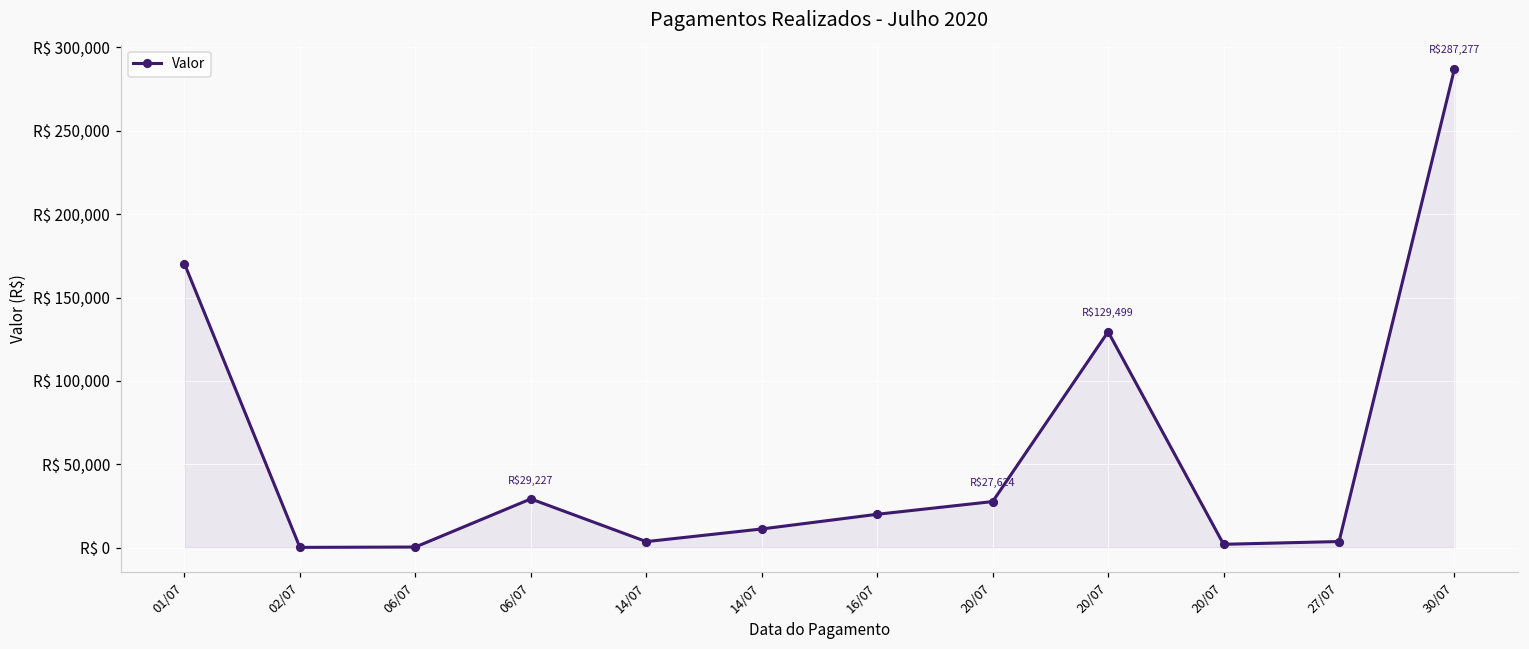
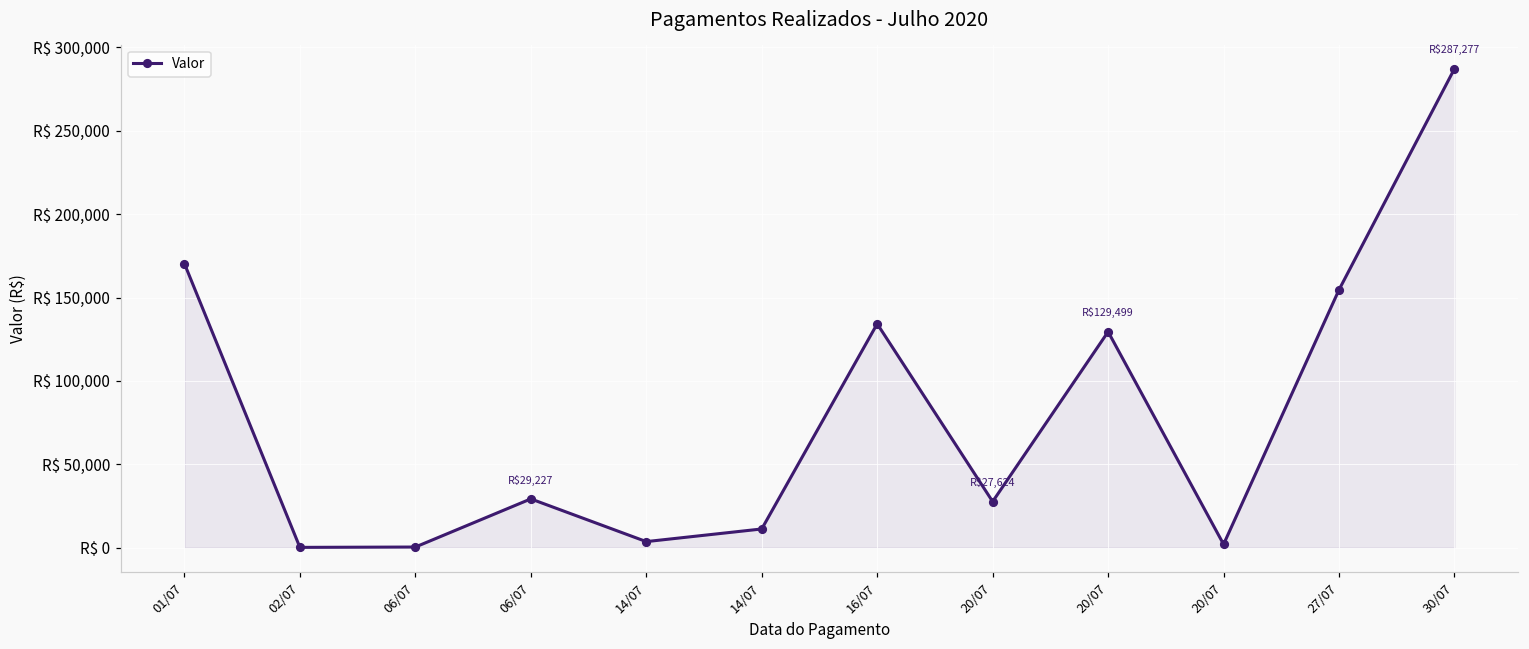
16/07: R$ 20,000 -> R$ 134,000
27/07: R$ 4,000 -> R$ 155,000
